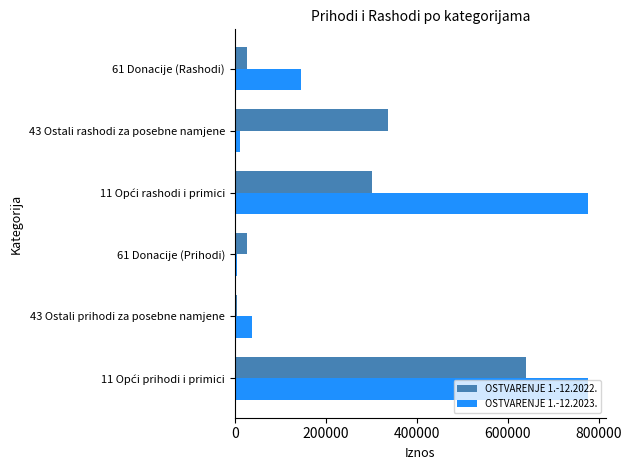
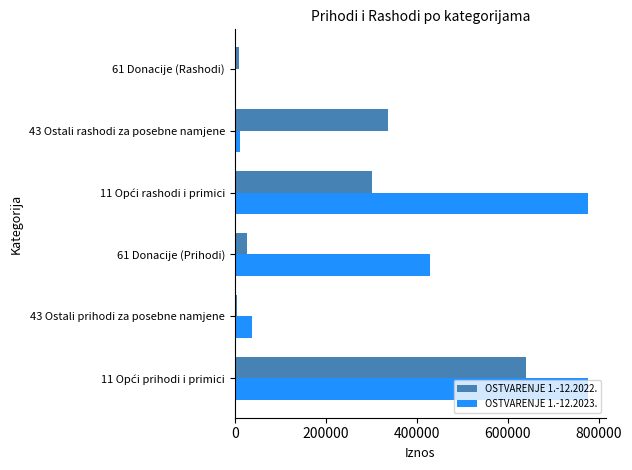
OSTVARENJE 1.-12.2022., 61 Donacije (Rashodi): 30000 -> 10000
OSTVARENJE 1.-12.2023., 61 Donacije (Rashodi): 150000 -> 0
OSTVARENJE 1.-12.2023., 61 Donacije (Prihodi): 10000 -> 430000
